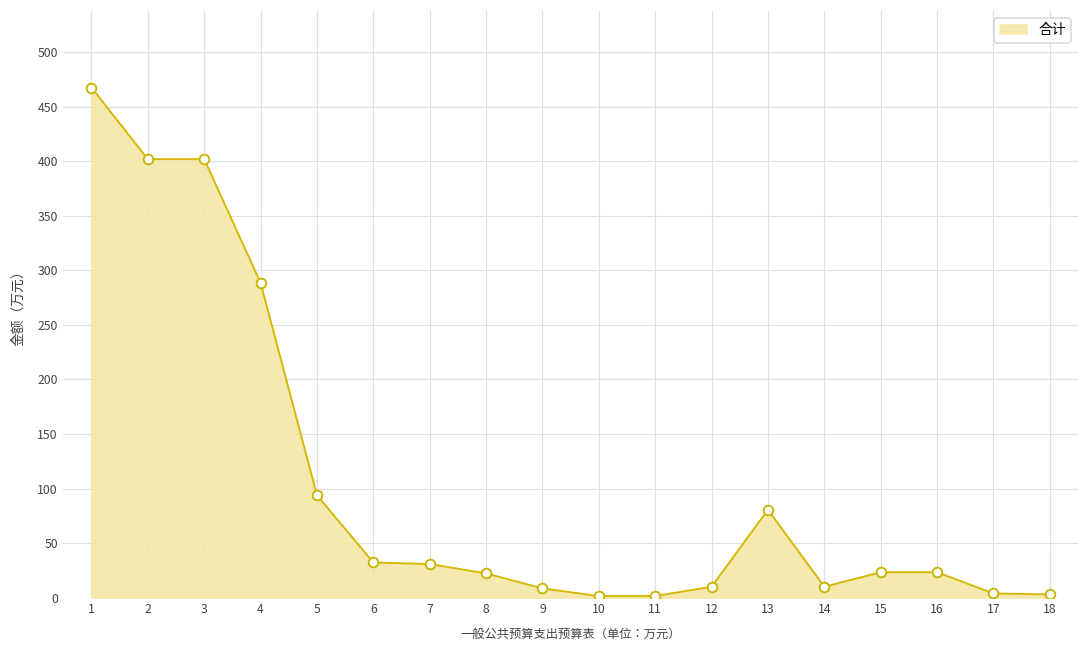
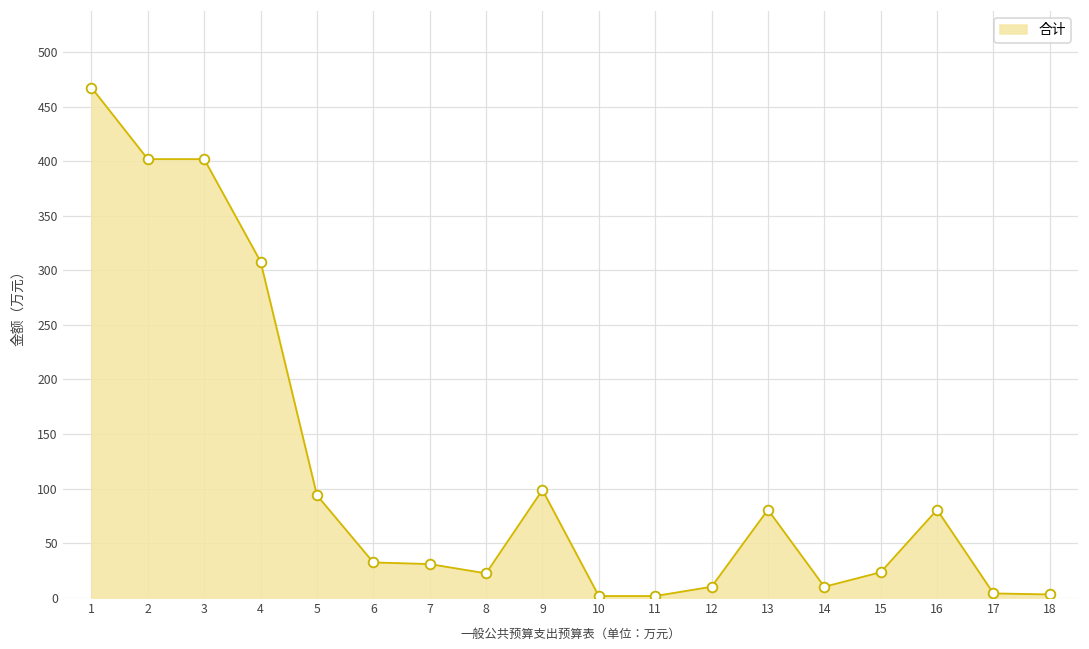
4: 290 -> 310
9: 10 -> 100
16: 20 -> 80
